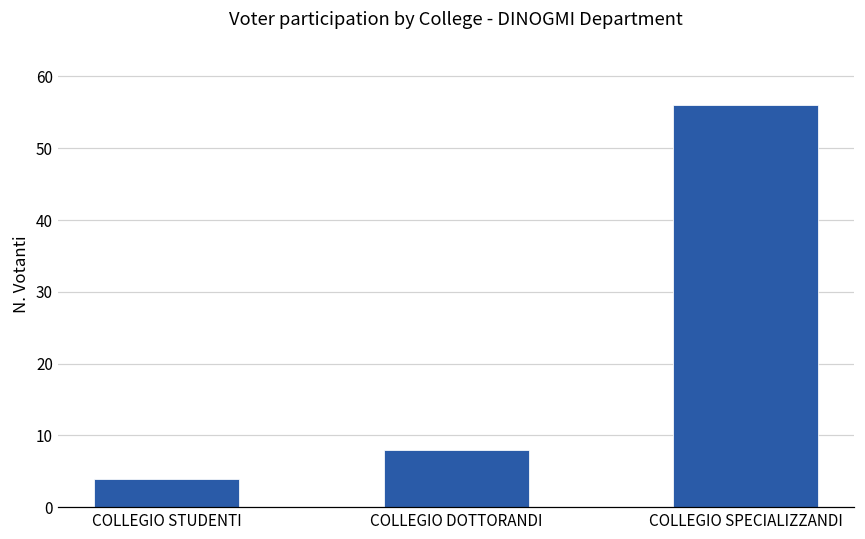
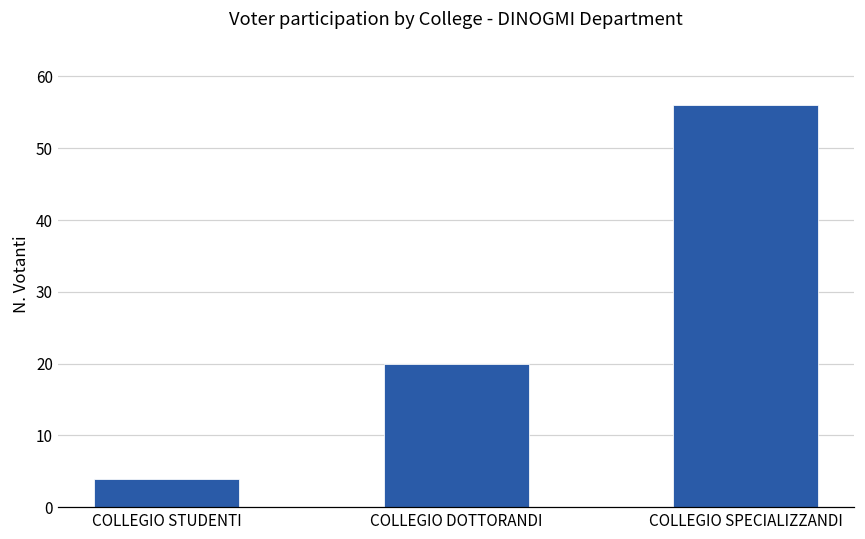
COLLEGIO DOTTORANDI: 8 -> 20
